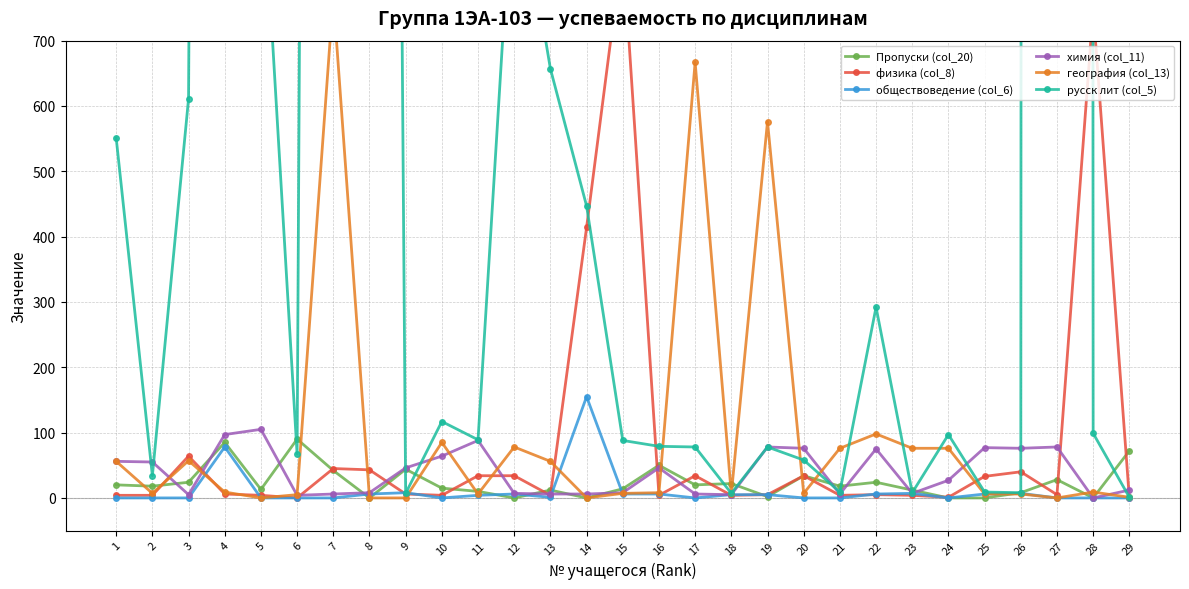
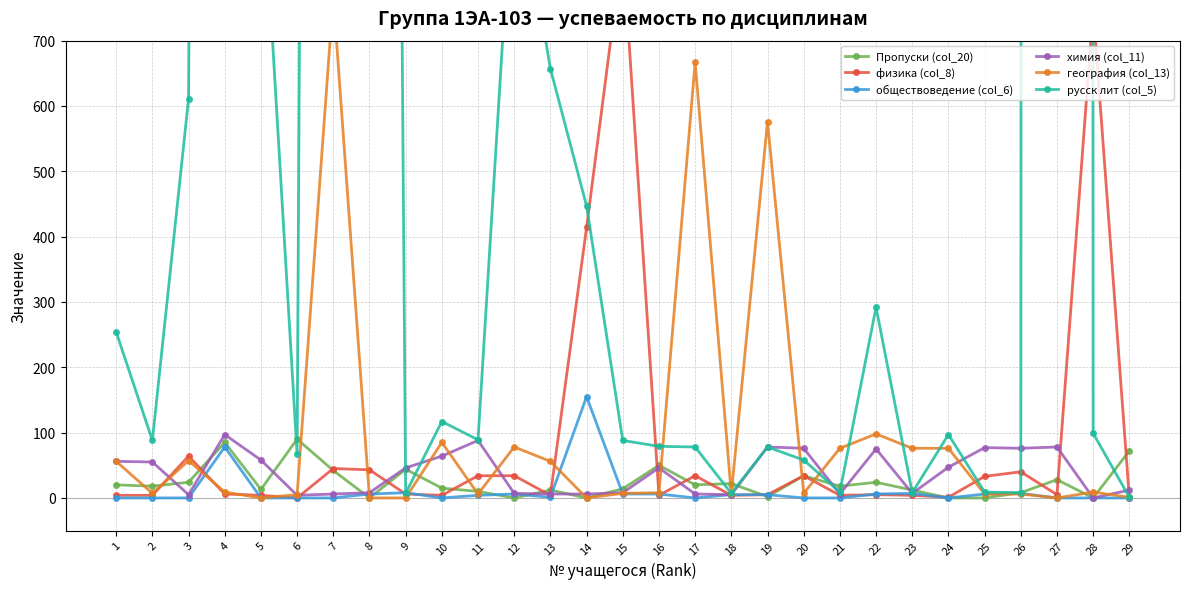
русск лит (col_5), 1: 550 -> 250
русск лит (col_5), 2: 30 -> 90
химия (col_11), 5: 110 -> 60
химия (col_11), 24: 30 -> 50
